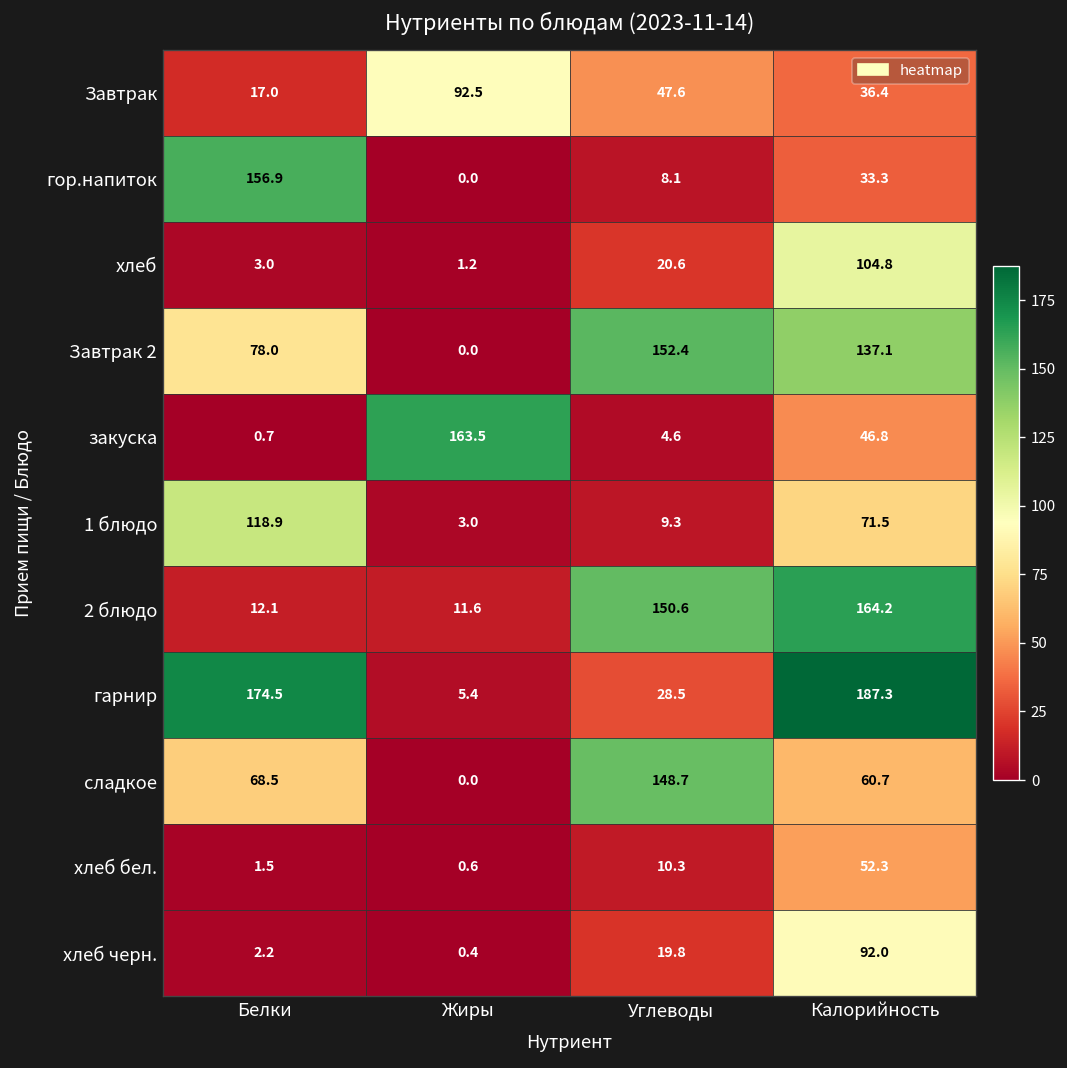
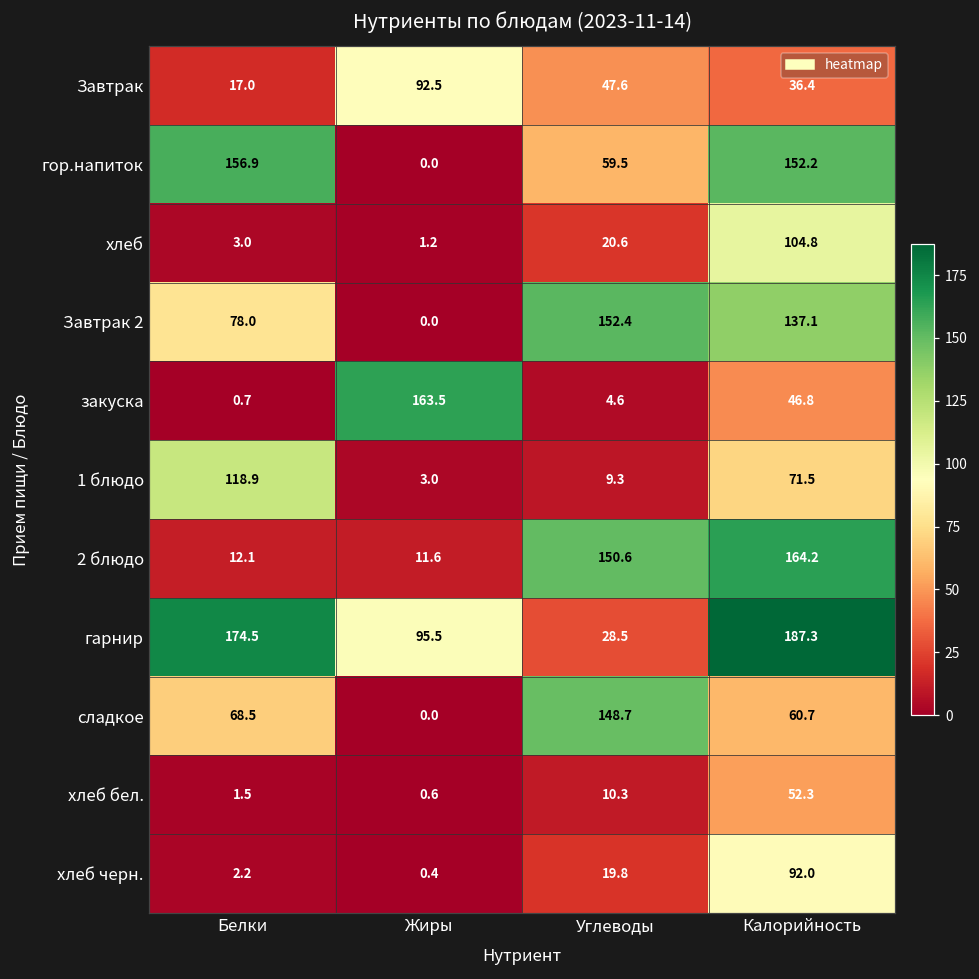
гор.напиток, Углеводы: 8.1 -> 59.5
гор.напиток, Калорийность: 33.3 -> 152.2
гарнир, Жиры: 5.4 -> 95.5
